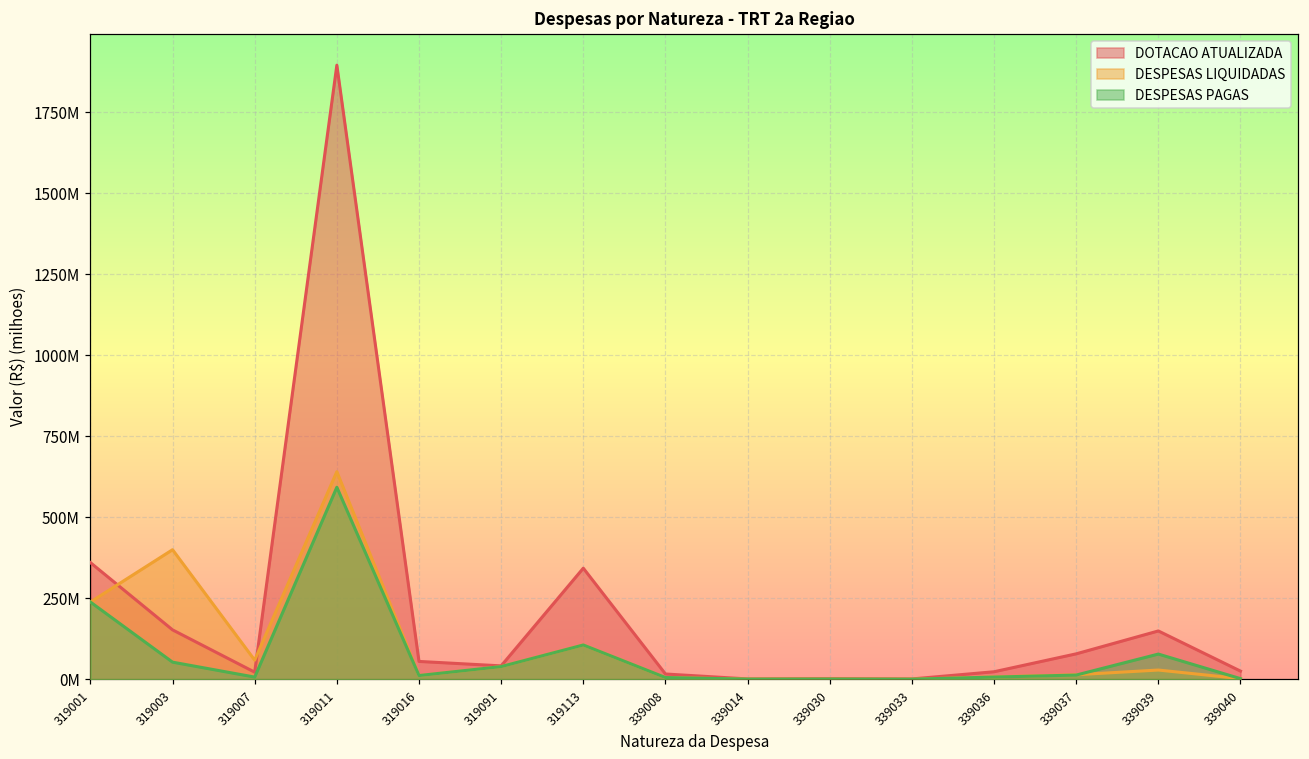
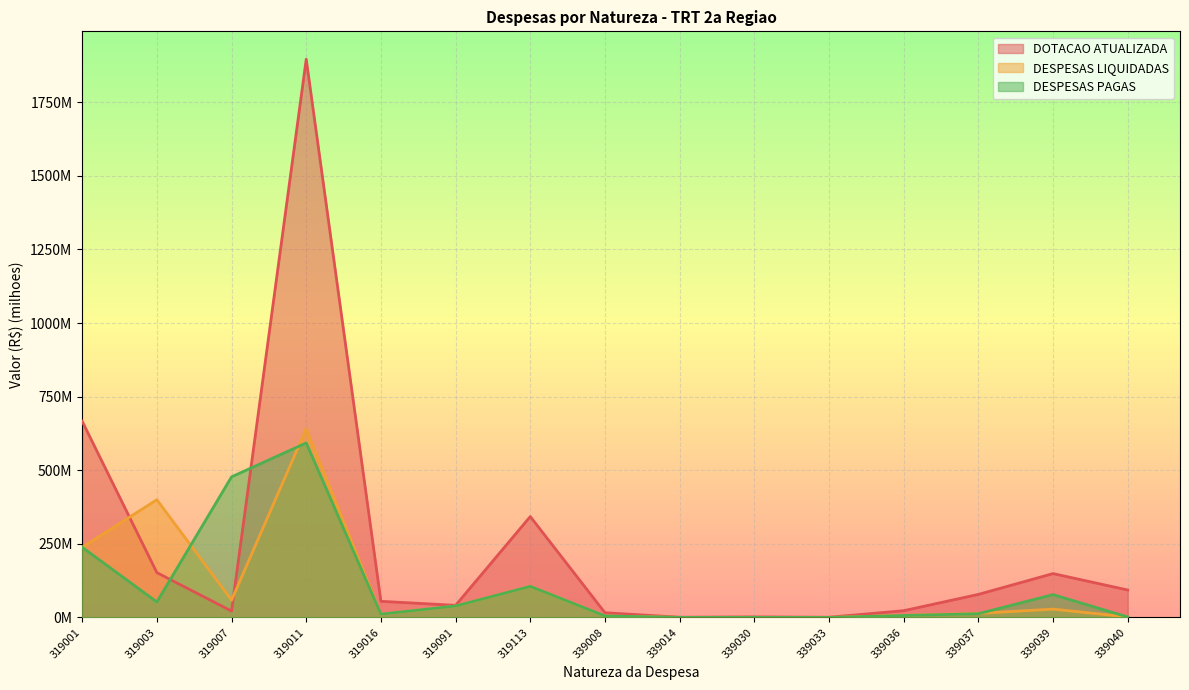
DOTACAO ATUALIZADA, 319001: 360000000 -> 670000000
DESPESAS PAGAS, 319007: 10000000 -> 480000000
DOTACAO ATUALIZADA, 339040: 30000000 -> 90000000
